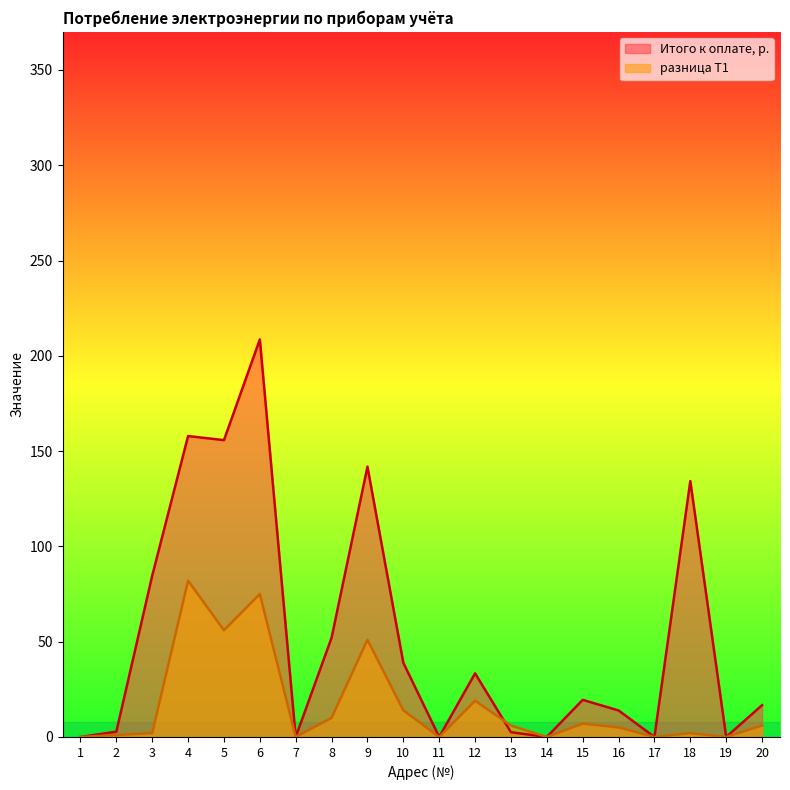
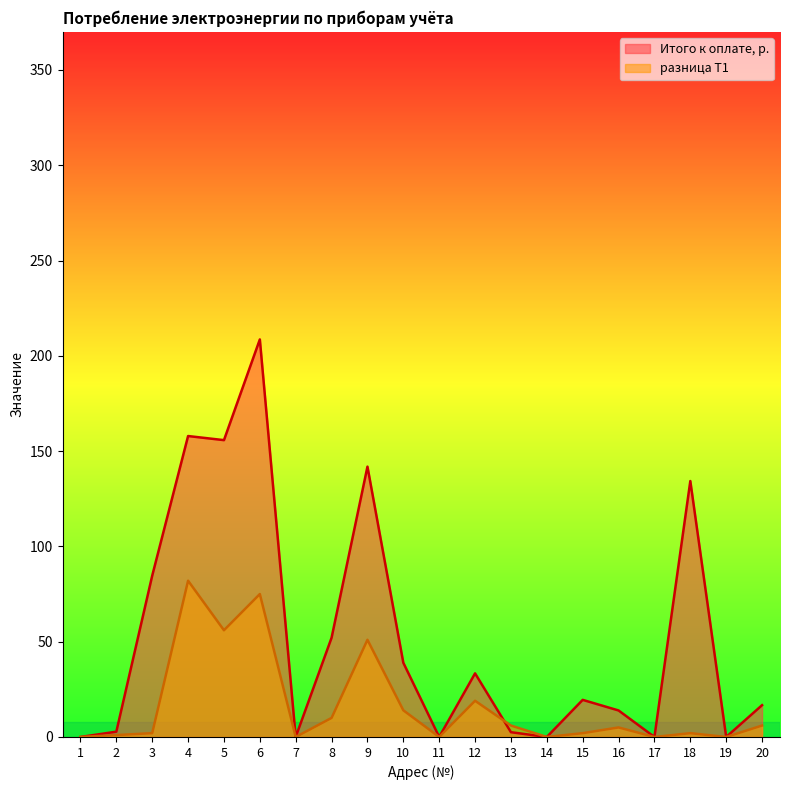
разница Т1, 15: 7 -> 2
